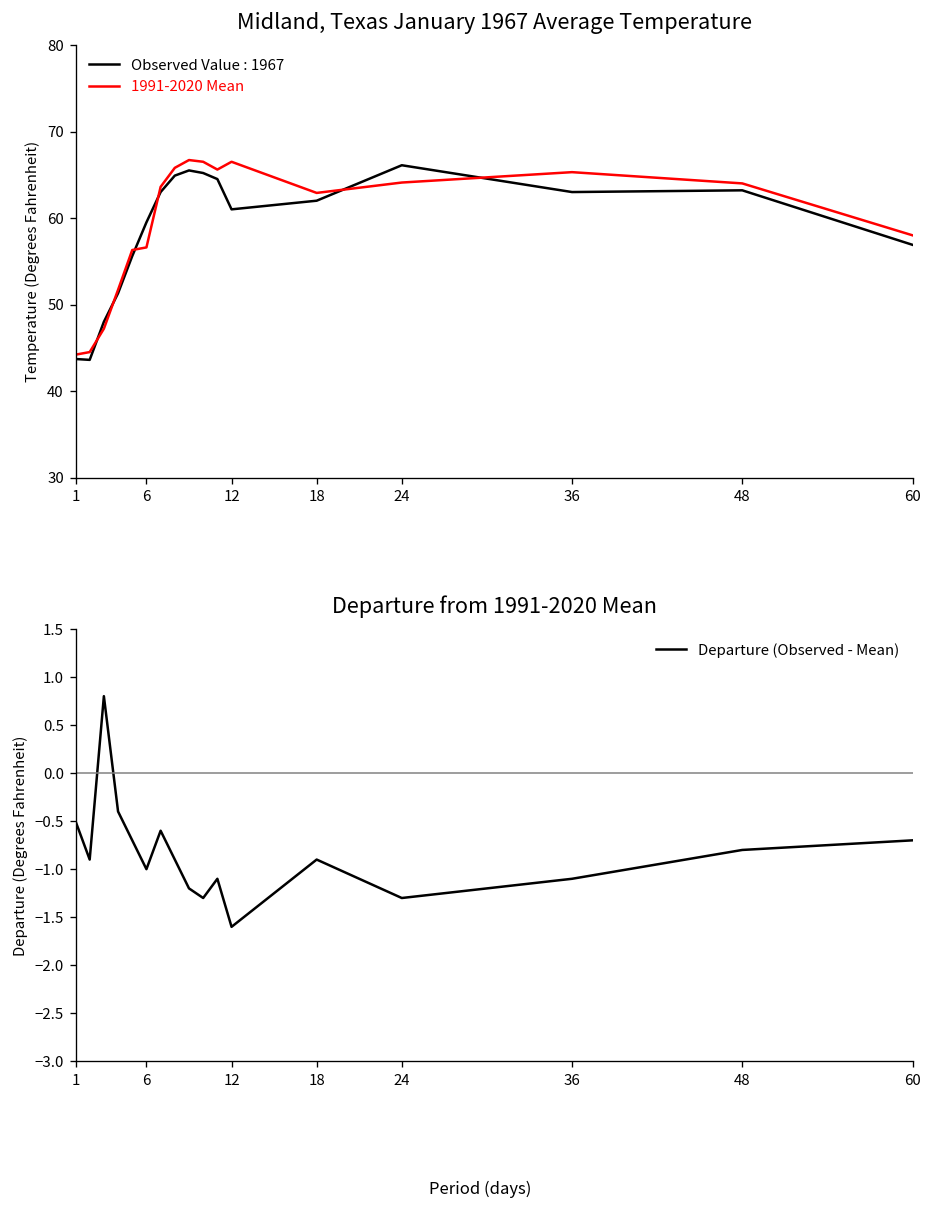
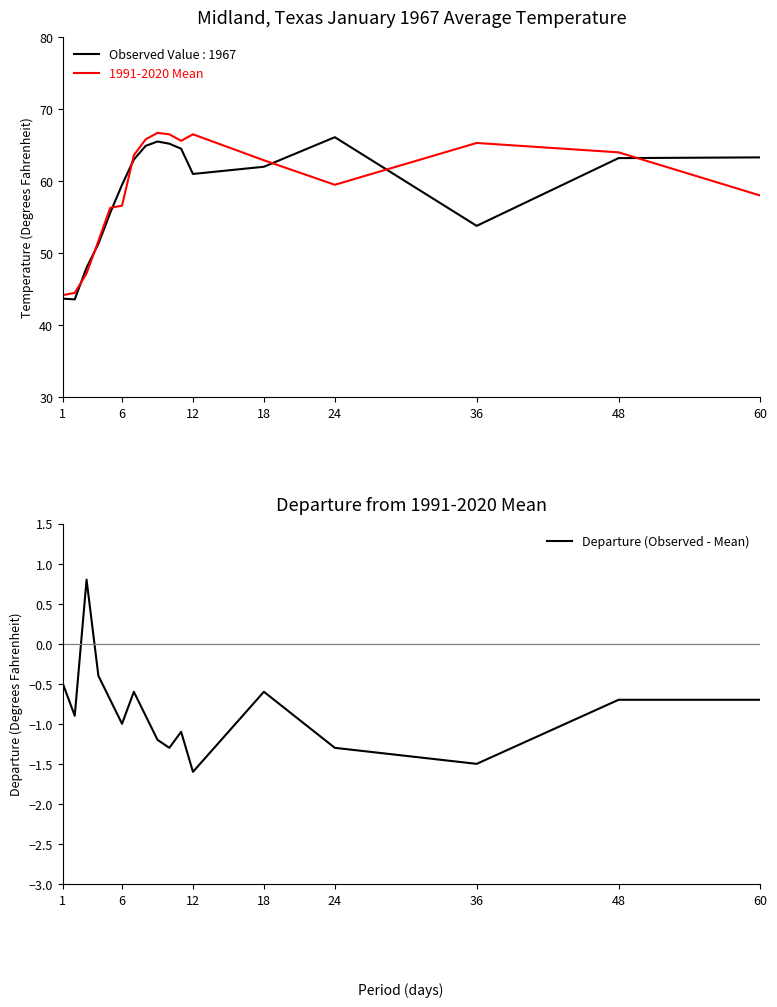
Midland, Texas January 1967 Average Temperature, 1991-2020 Mean, 24: 64 -> 60
Midland, Texas January 1967 Average Temperature, Observed Value : 1967, 36: 63 -> 54
Midland, Texas January 1967 Average Temperature, Observed Value : 1967, 60: 57 -> 63
Departure from 1991-2020 Mean, 18: -0.9 -> -0.6
Departure from 1991-2020 Mean, 36: -1.1 -> -1.5
Departure from 1991-2020 Mean, 48: -0.8 -> -0.7
